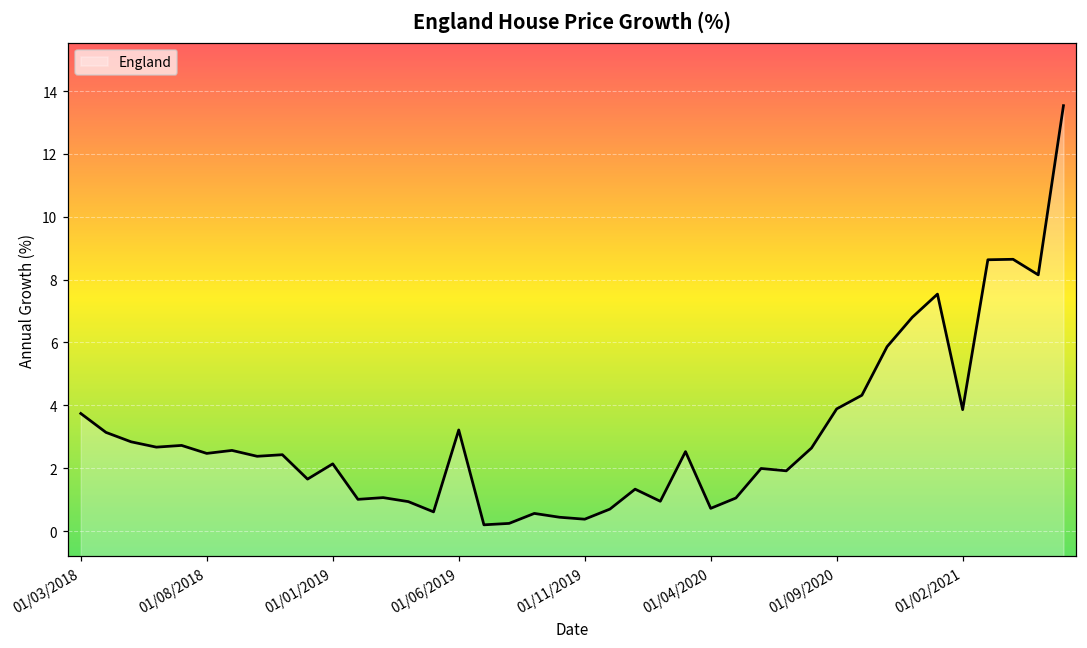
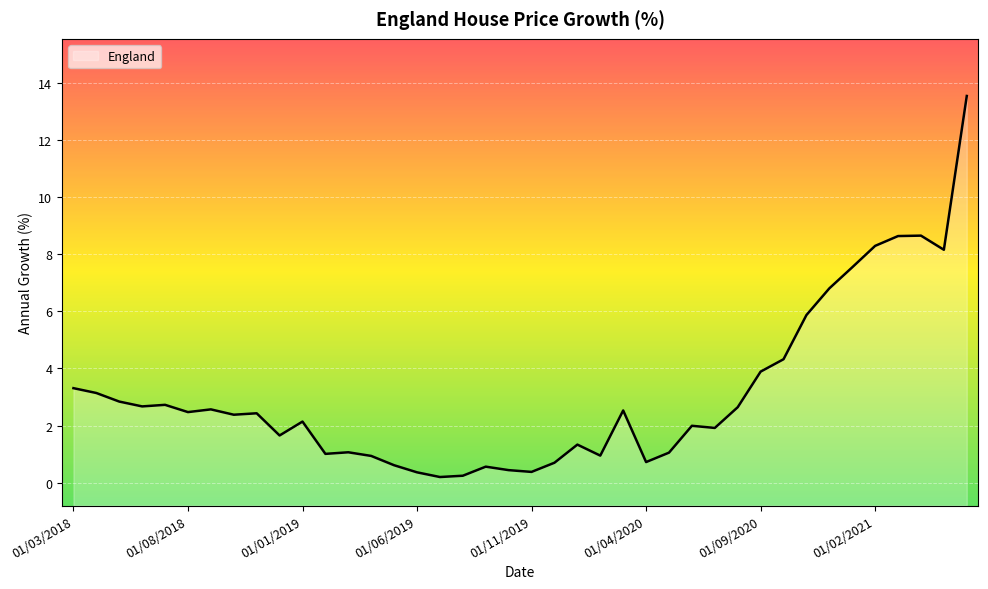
01/03/2018: 3.7 -> 3.3
01/06/2019: 3.2 -> 0.4
01/02/2021: 3.9 -> 8.3
